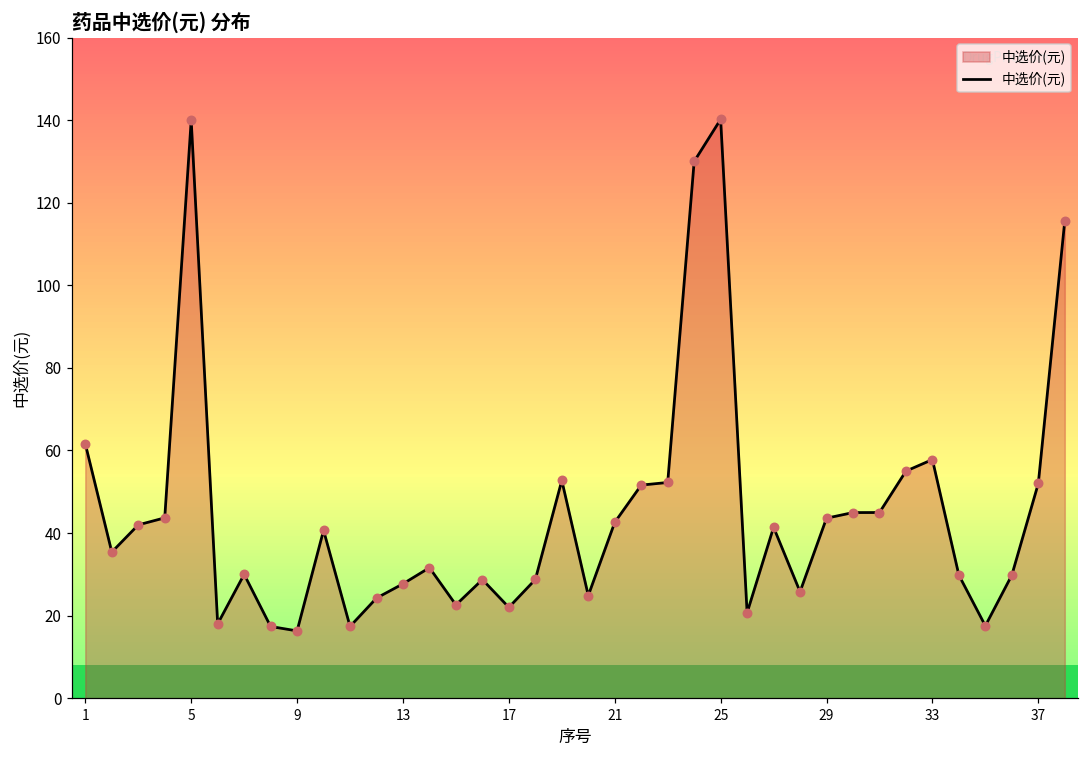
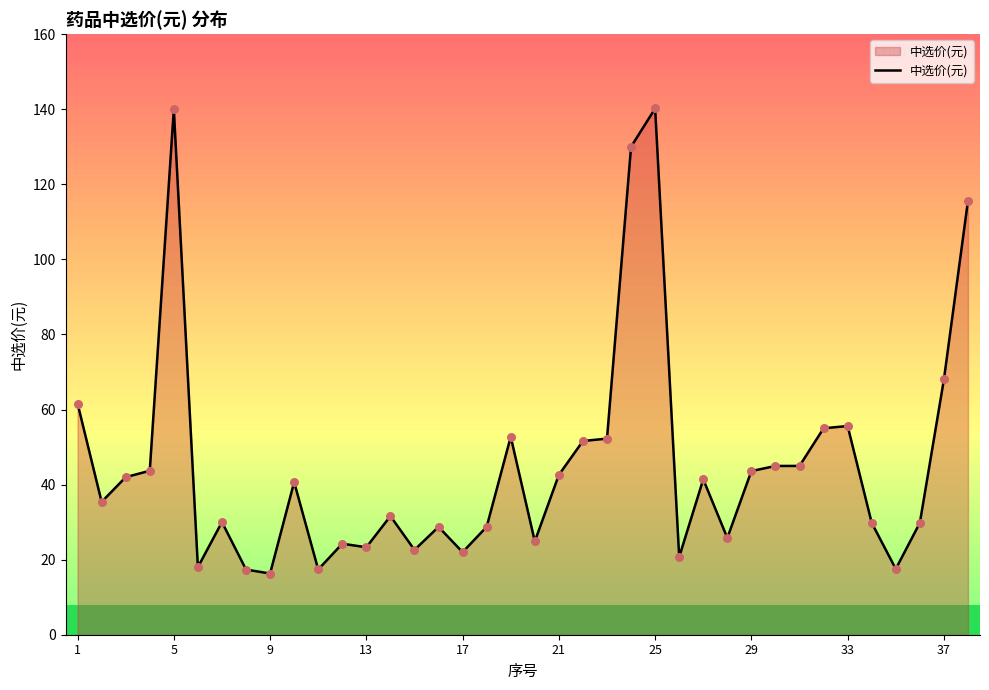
13: 28 -> 23
33: 58 -> 56
37: 52 -> 68
